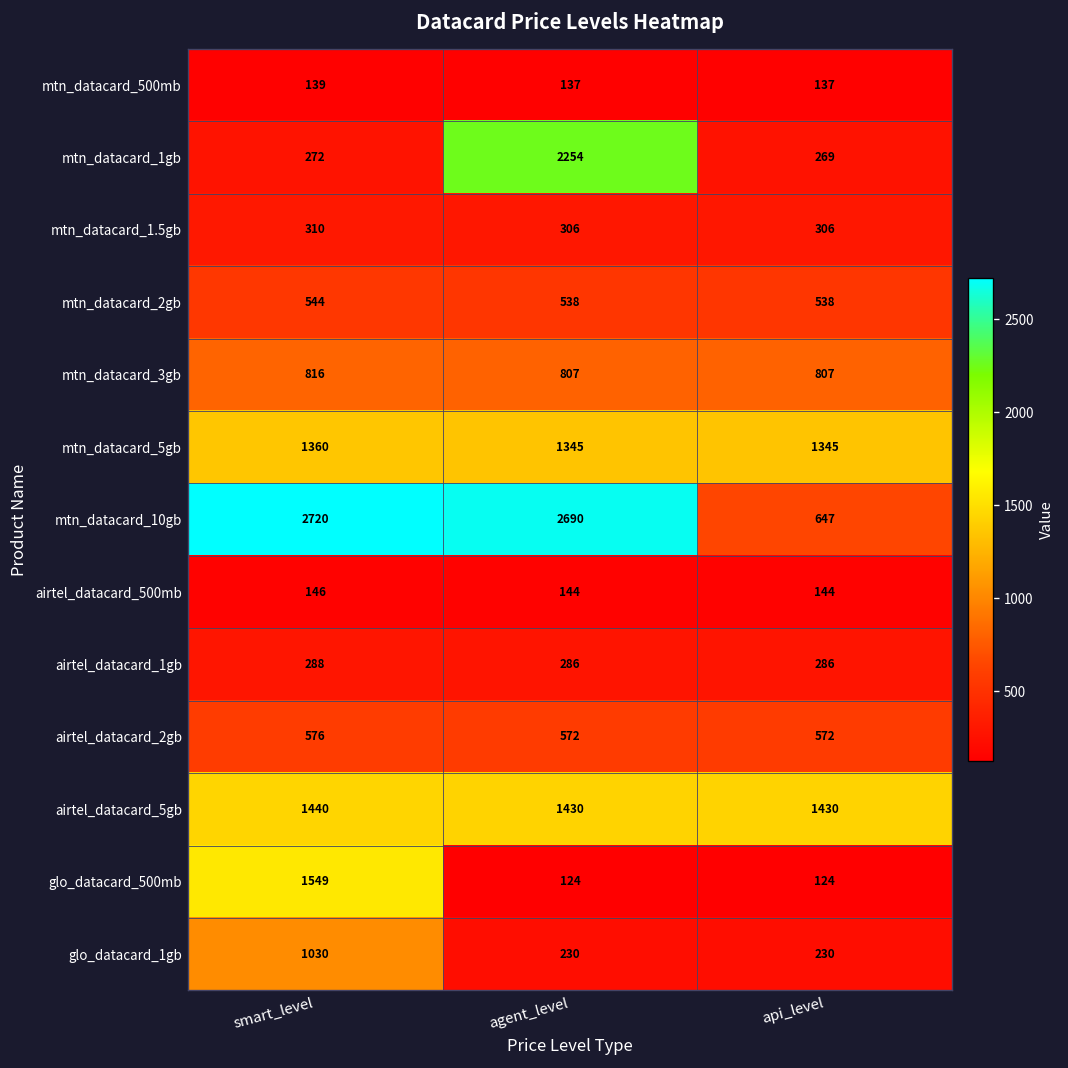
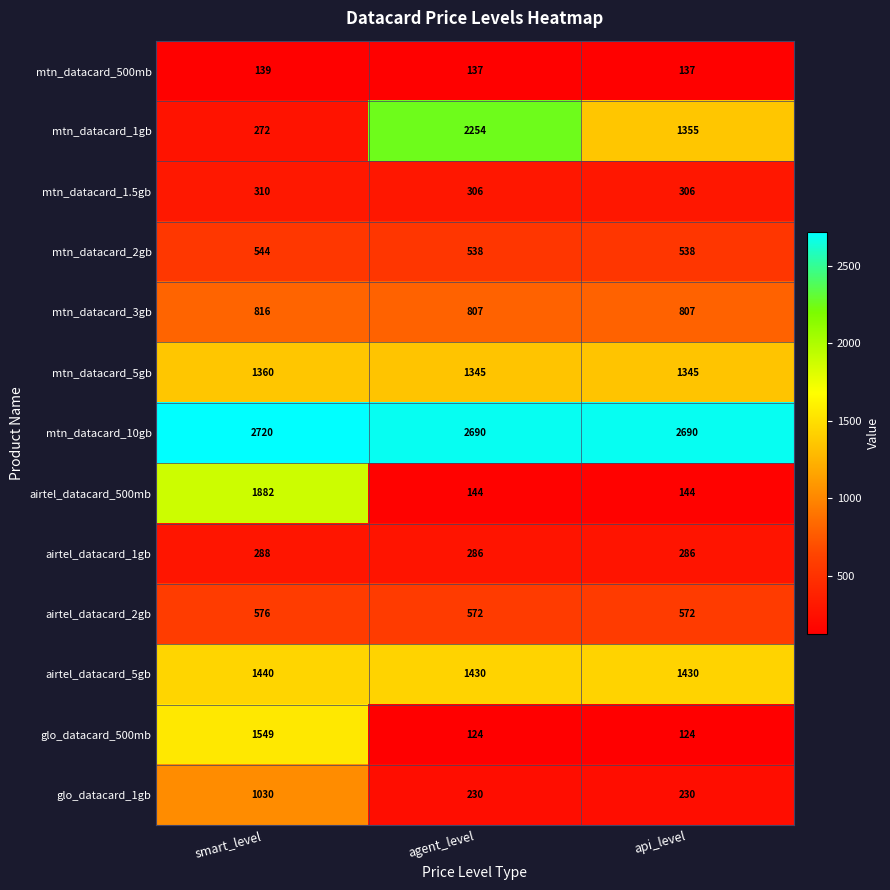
mtn_datacard_1gb, api_level: 269 -> 1355
mtn_datacard_10gb, api_level: 647 -> 2690
airtel_datacard_500mb, smart_level: 146 -> 1882
